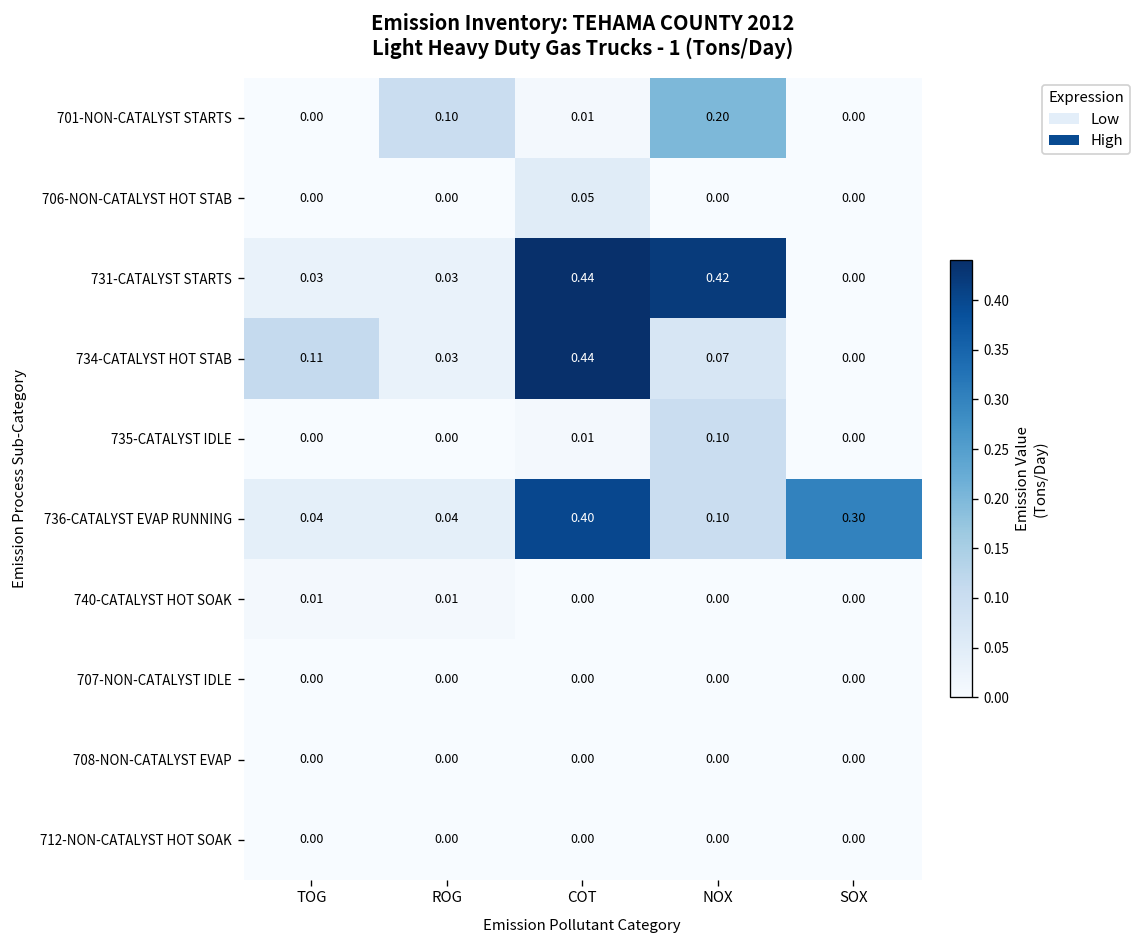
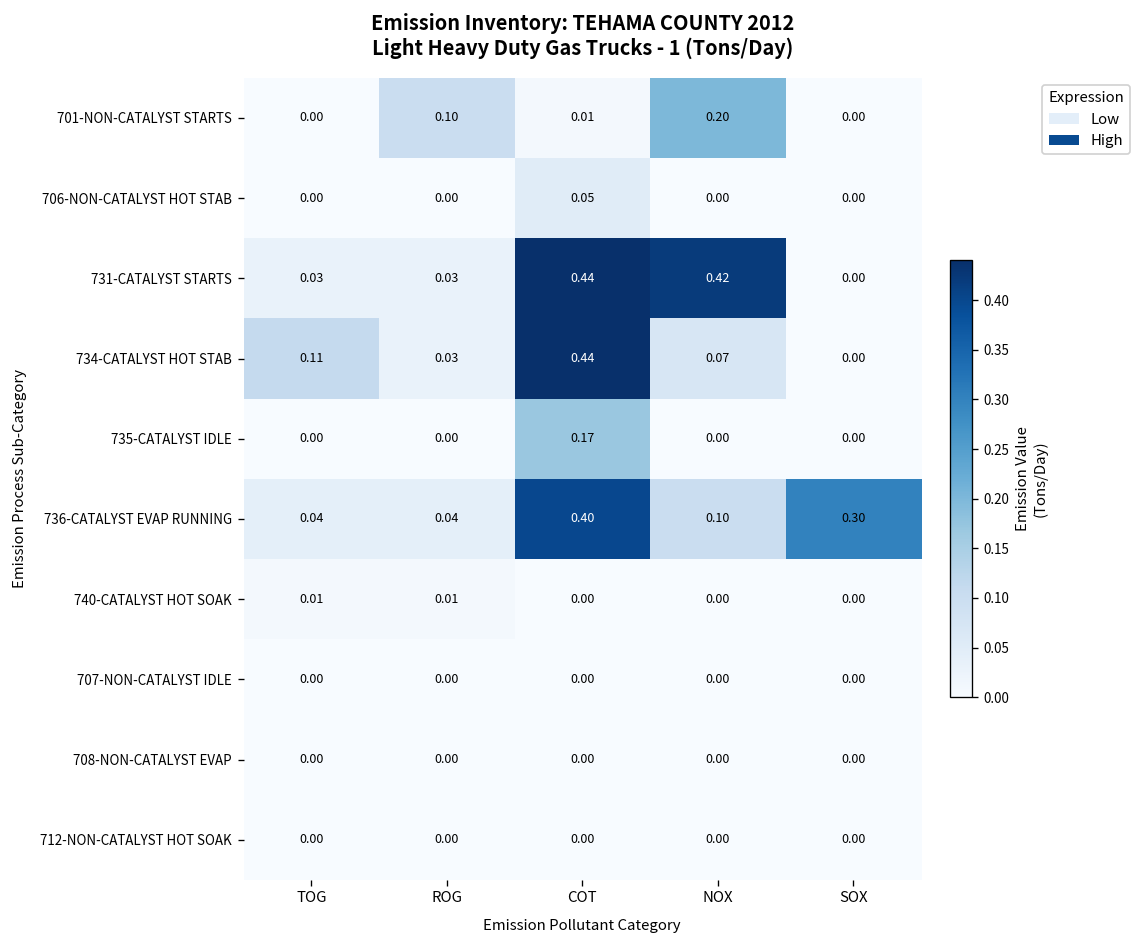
735-CATALYST IDLE, COT: 0.01 -> 0.17
735-CATALYST IDLE, NOX: 0.10 -> 0.00
